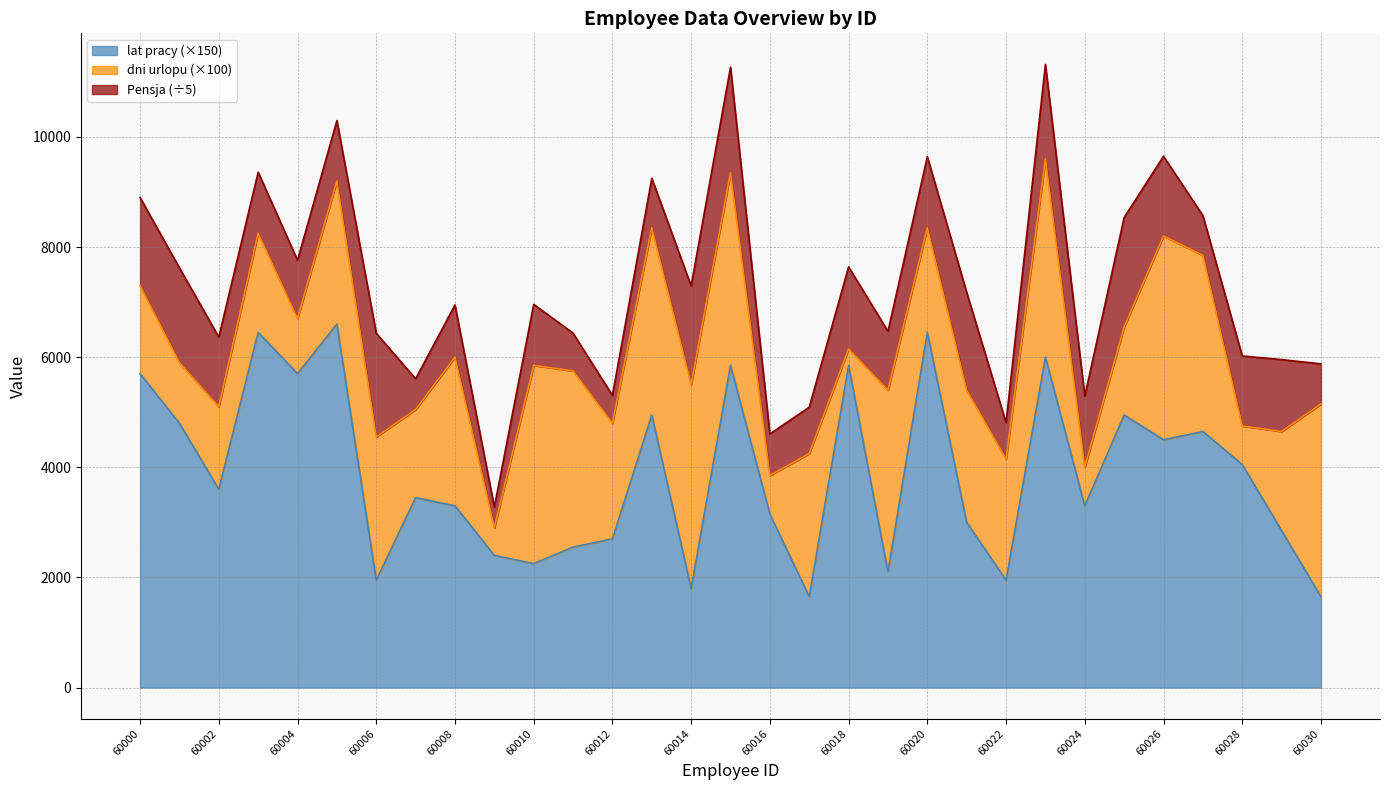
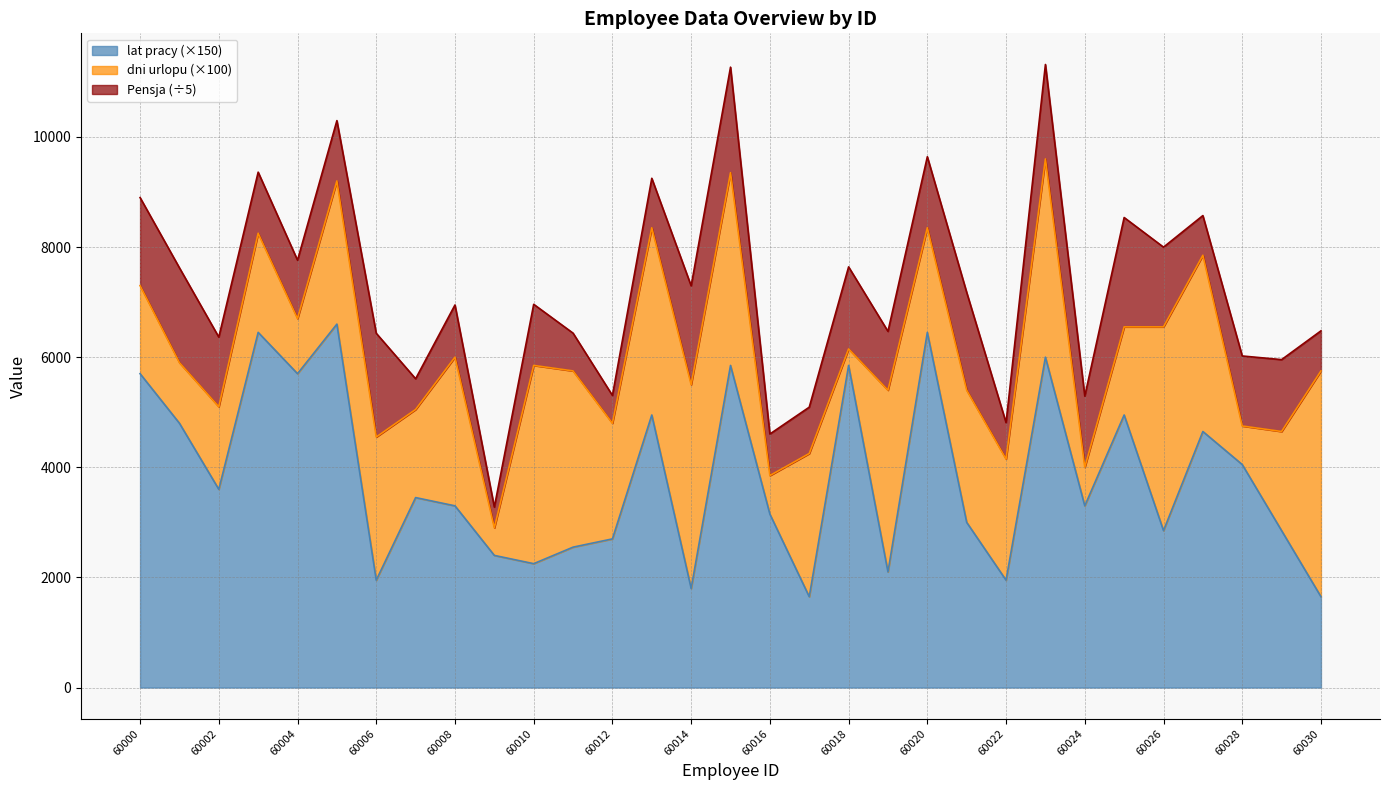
lat pracy (×150), 60026: 4500 -> 2900
dni urlopu (×100), 60030: 3500 -> 4100
